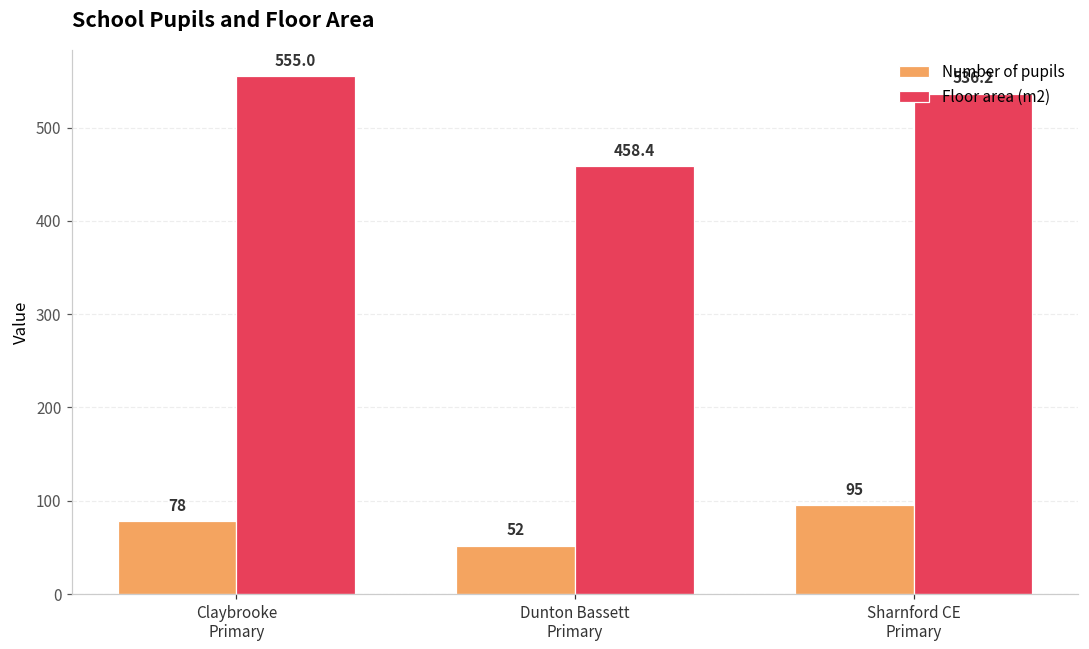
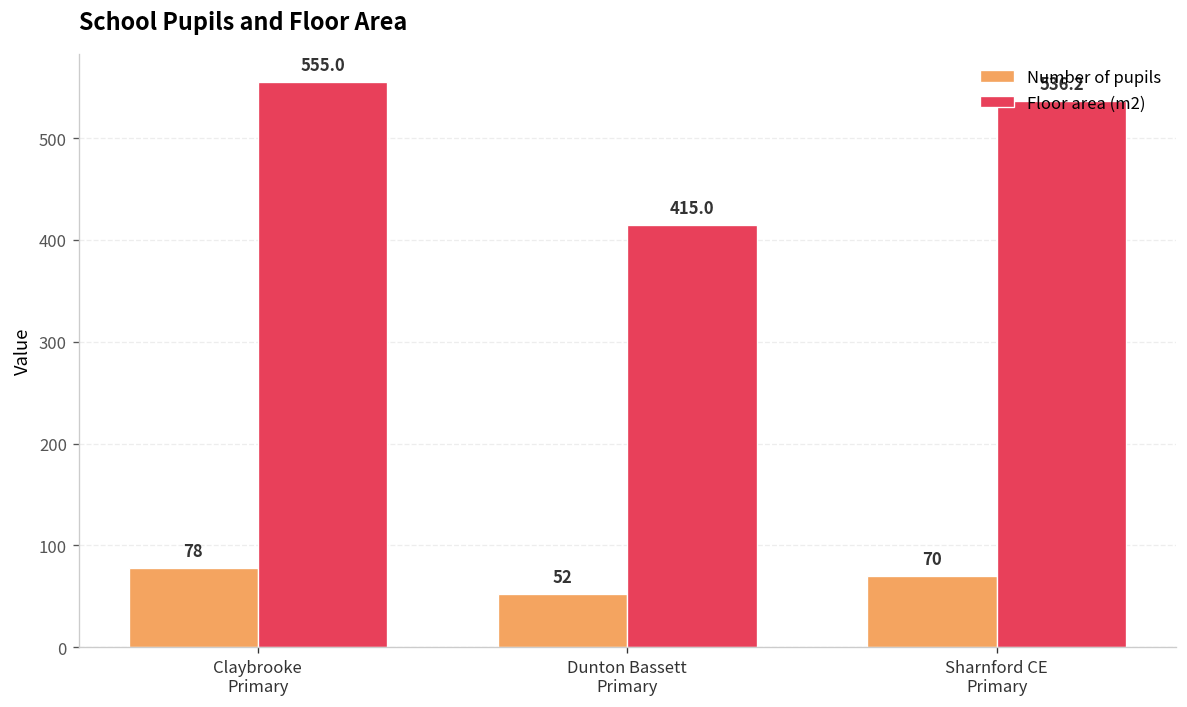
Floor area (m2), Dunton Bassett Primary: 458.4 -> 415.0
Number of pupils, Sharnford CE Primary: 95 -> 70
